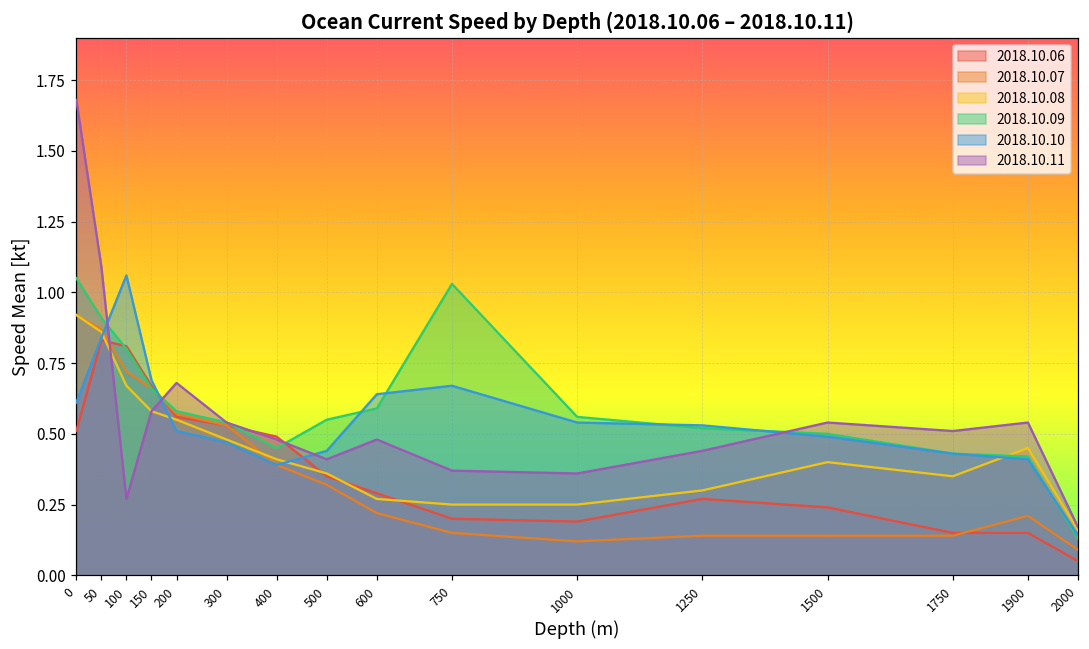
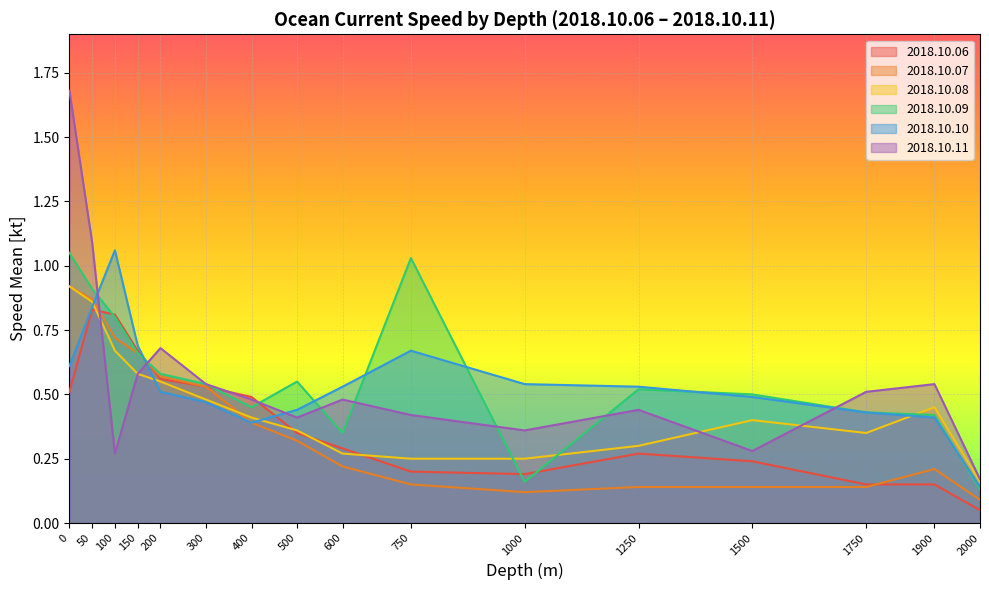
2018.10.09, 600: 0.59 -> 0.35
2018.10.10, 600: 0.64 -> 0.53
2018.10.11, 750: 0.37 -> 0.42
2018.10.09, 1000: 0.56 -> 0.16
2018.10.11, 1500: 0.54 -> 0.28
